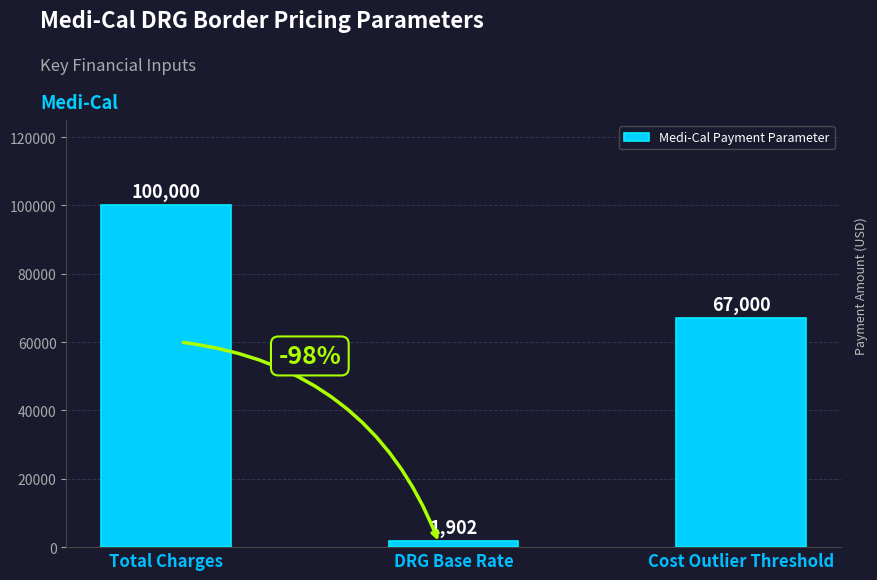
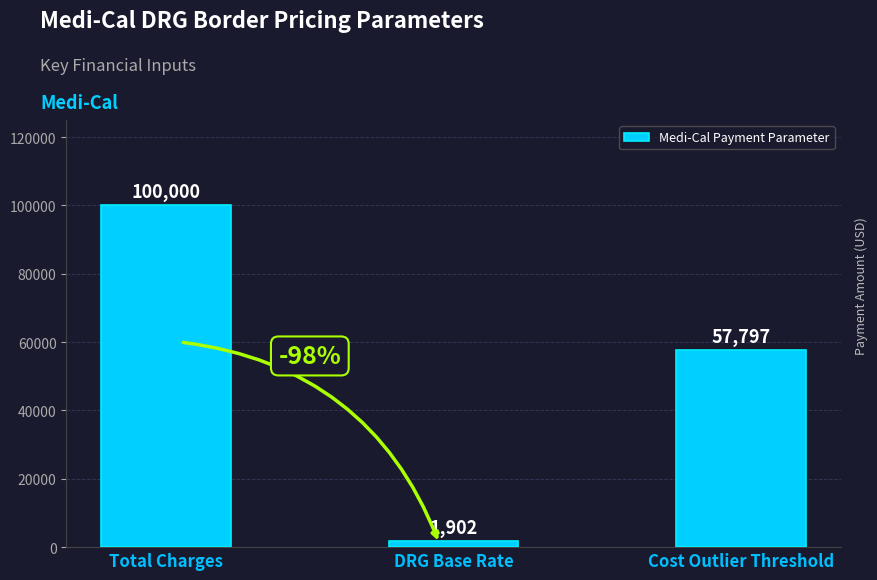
Cost Outlier Threshold: 67,000 -> 57,797
